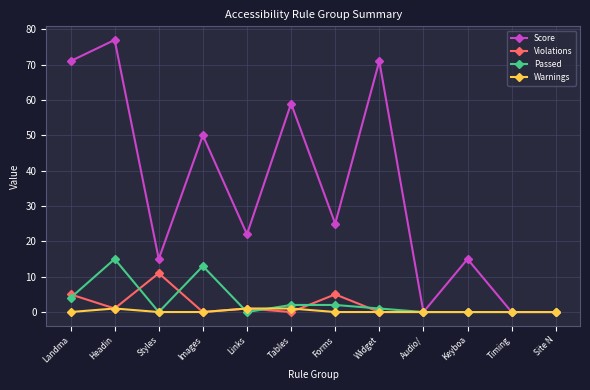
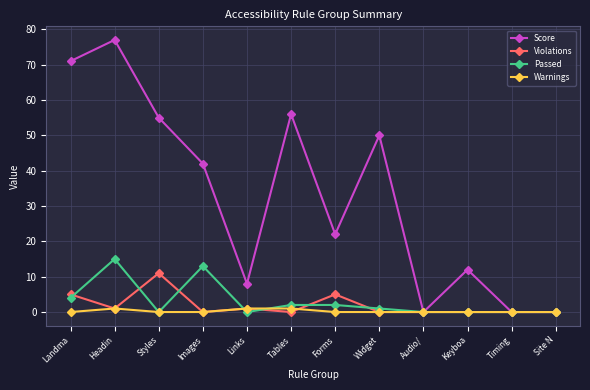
Score, Styles: 15 -> 55
Score, Images: 50 -> 42
Score, Links: 22 -> 8
Score, Tables: 59 -> 56
Score, Forms: 25 -> 22
Score, Widget: 71 -> 50
Score, Keyboa: 15 -> 12
